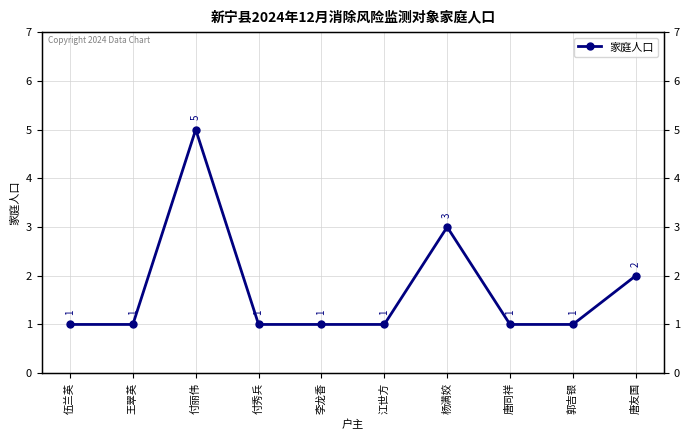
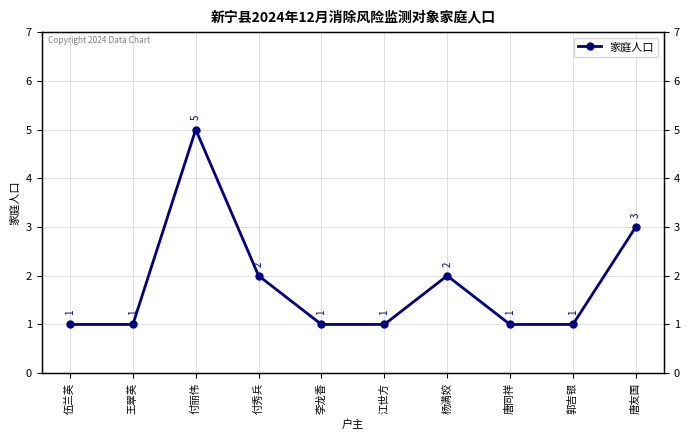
付秀兵: 1 -> 2
杨满姣: 3 -> 2
唐友国: 2 -> 3
